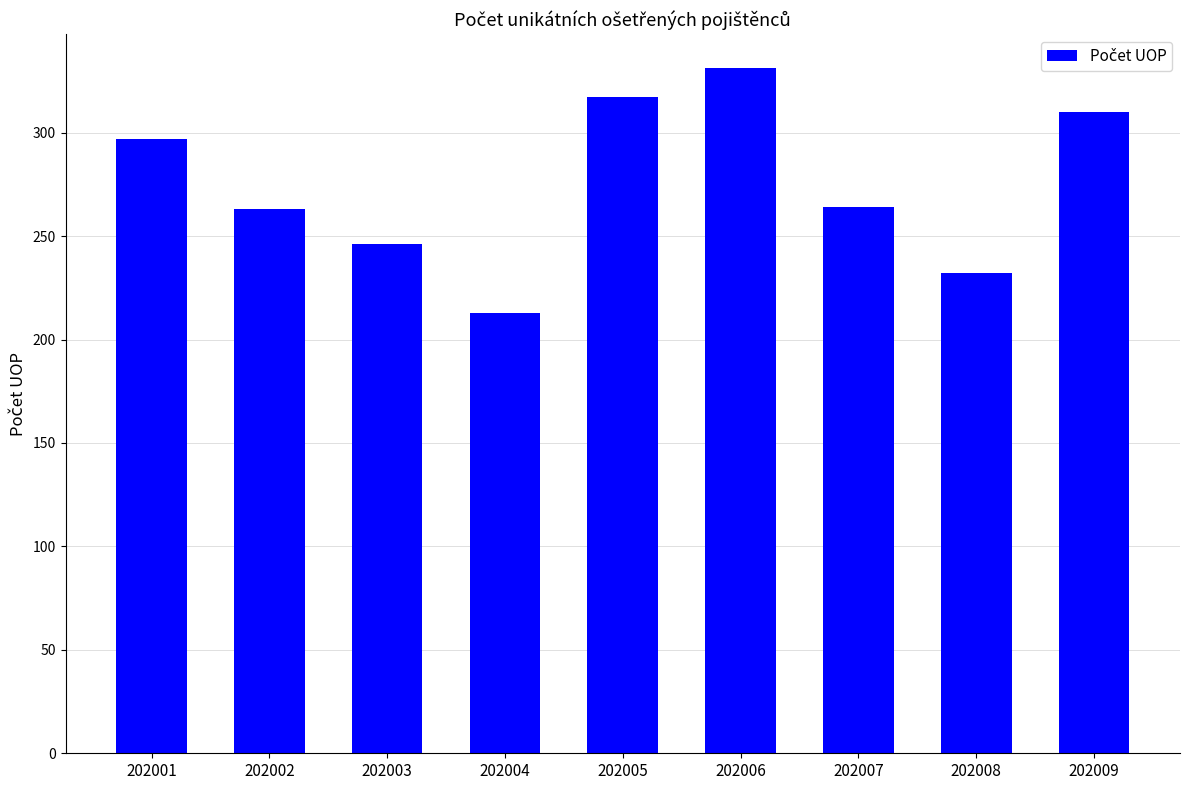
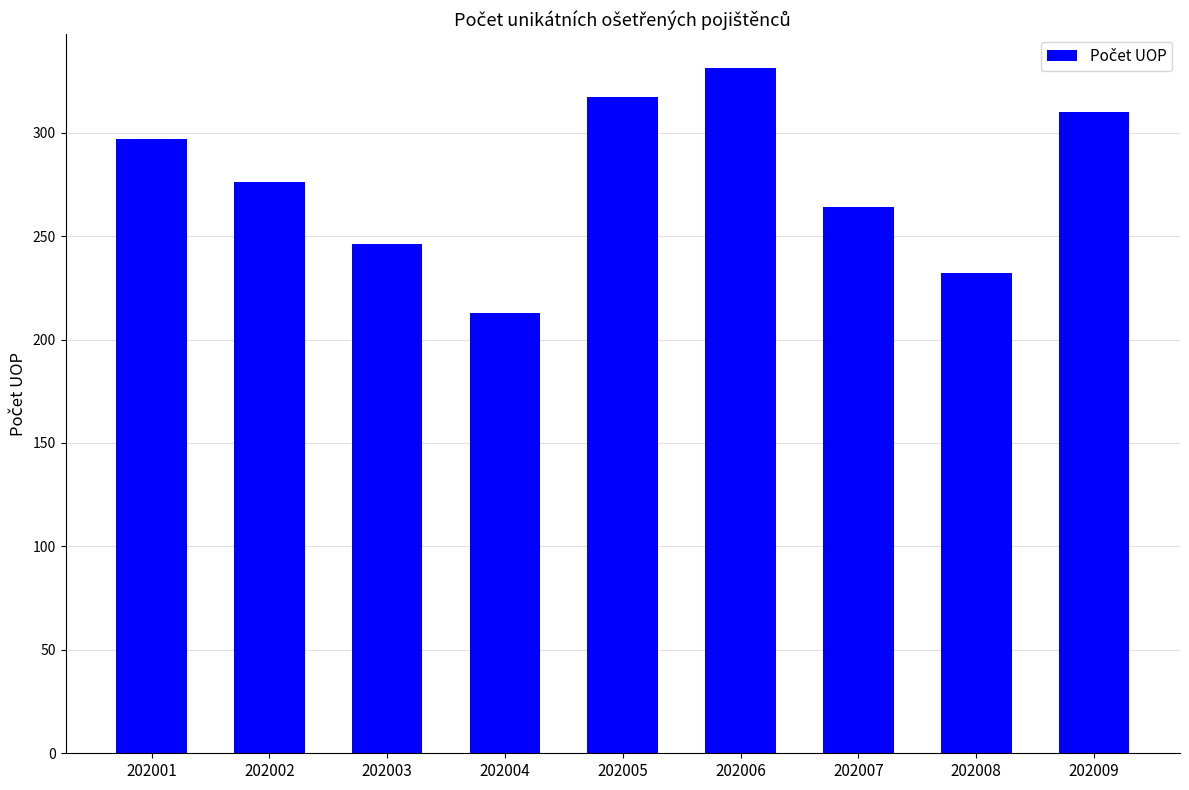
202002: 263 -> 276
